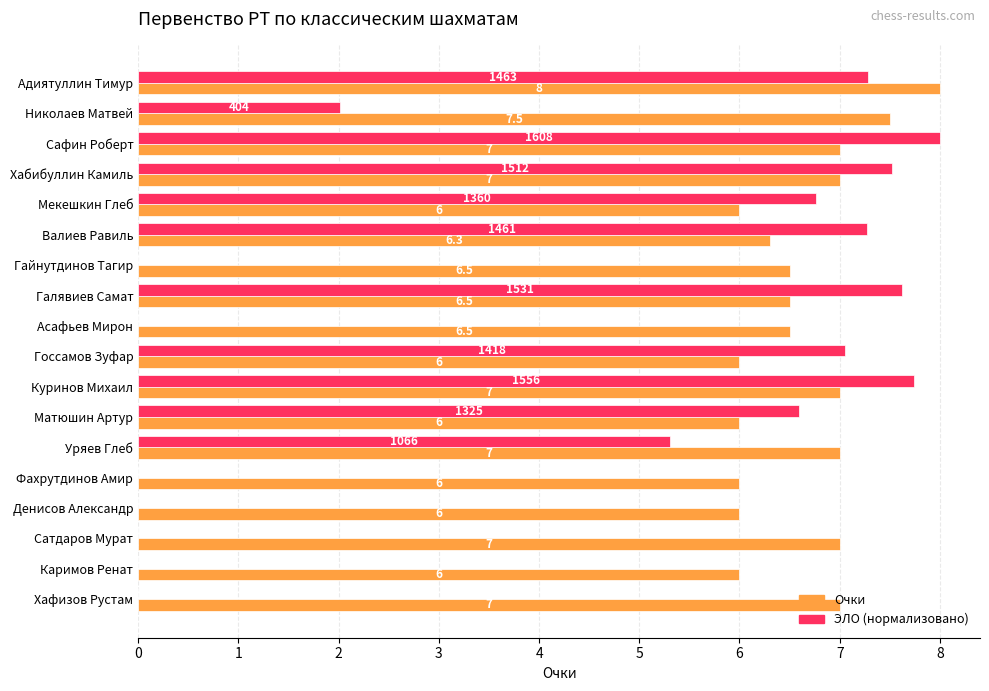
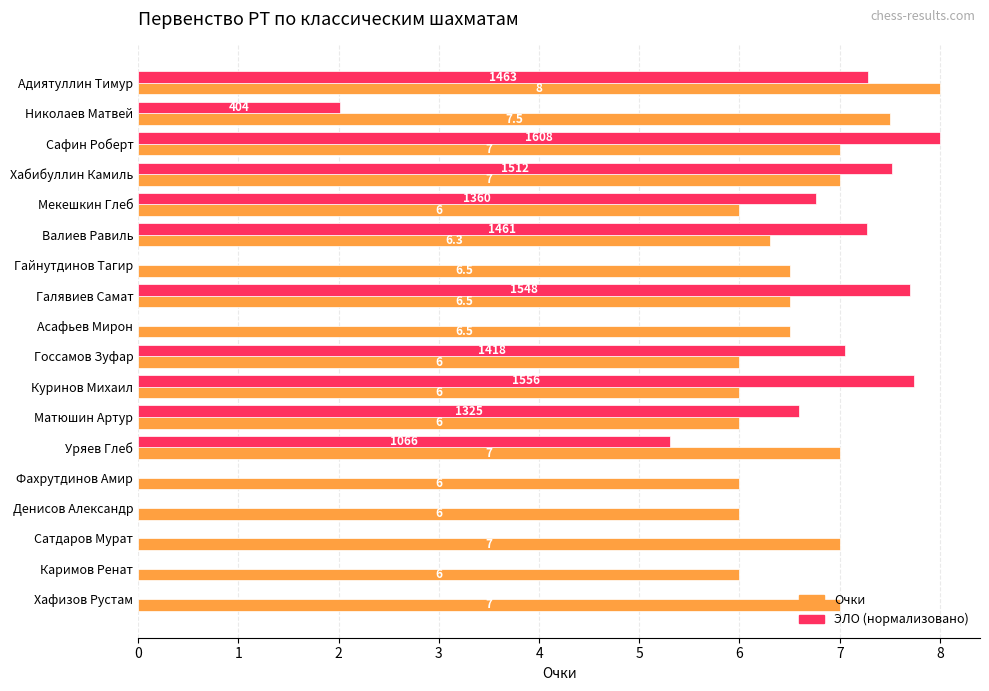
ЭЛО (нормализовано), Галявиев Самат: 1531 -> 1548
Очки, Куринов Михаил: 7 -> 6
